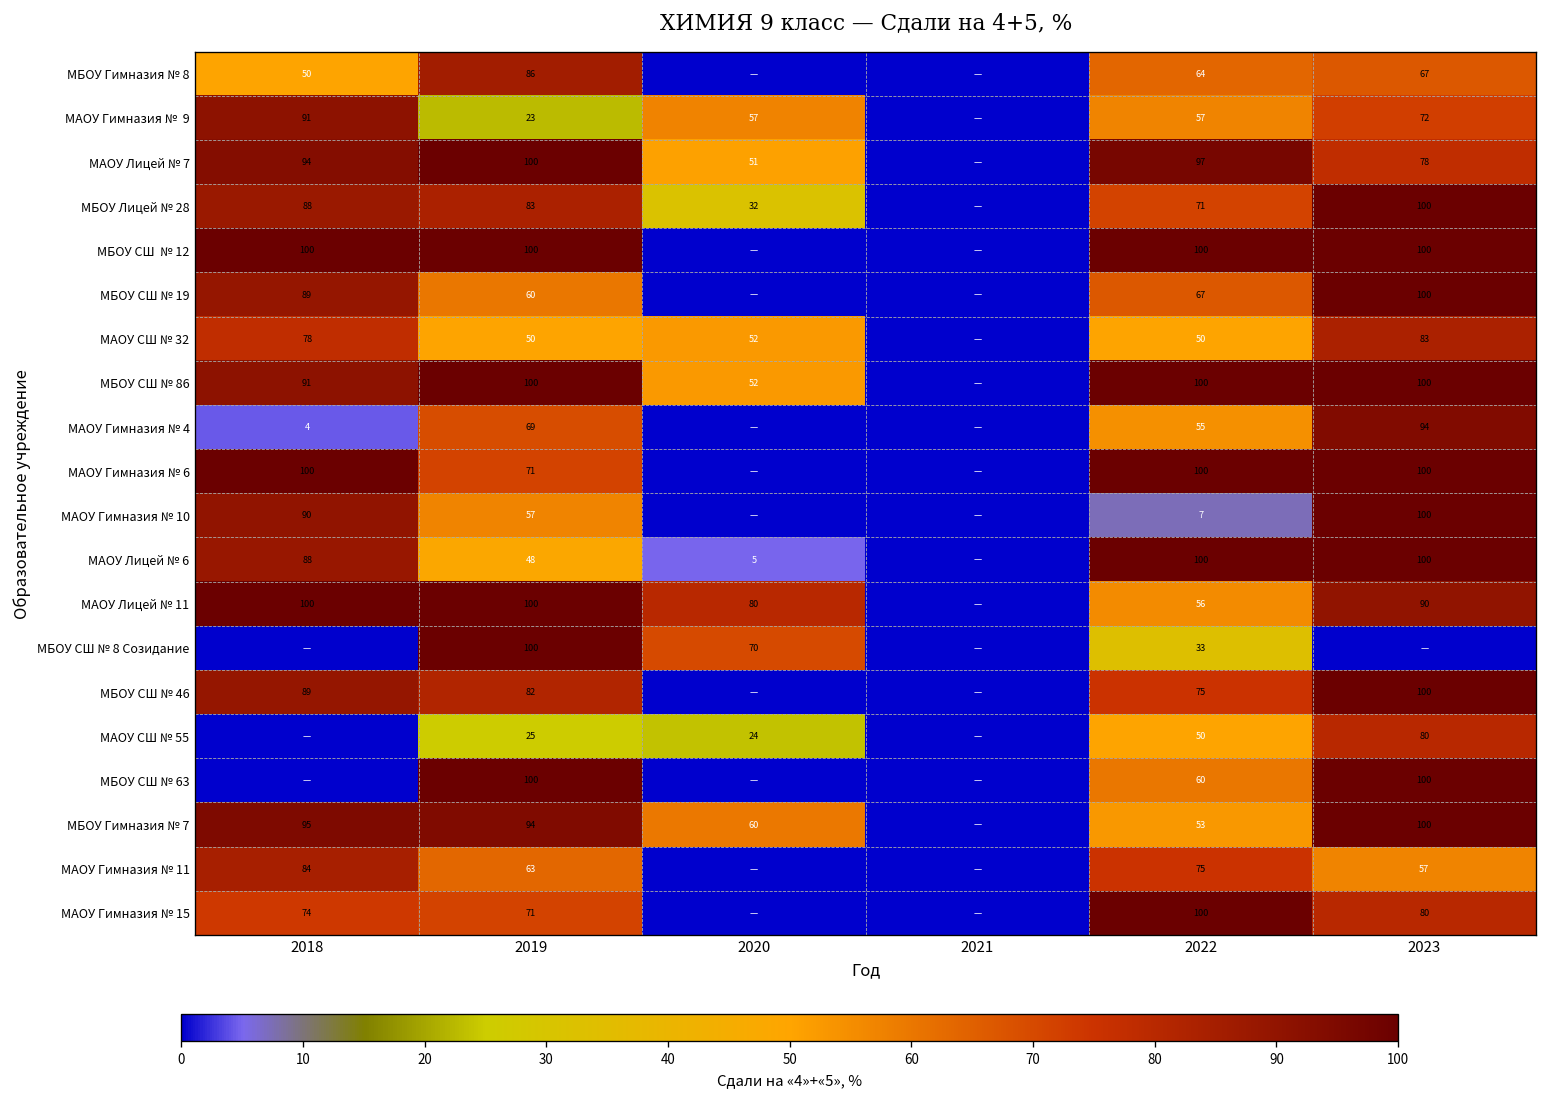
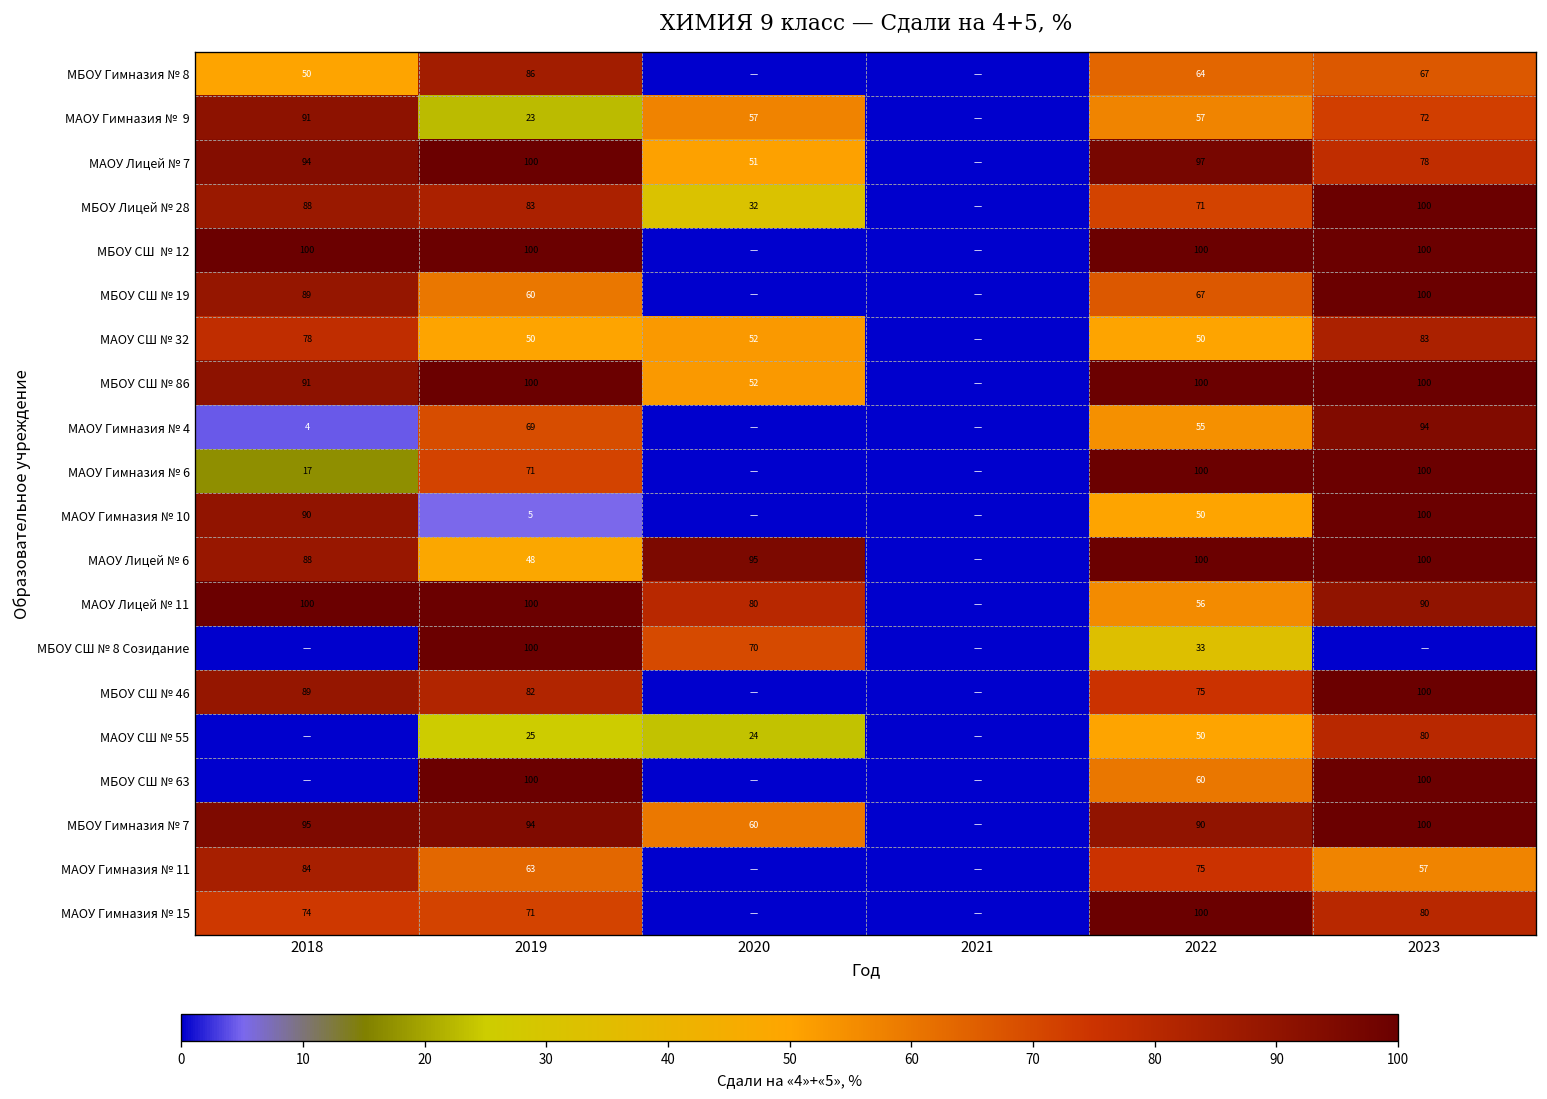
МАОУ Гимназия № 6, 2018: 100 -> 17
МАОУ Гимназия № 10, 2019: 57 -> 5
МАОУ Гимназия № 10, 2022: 7 -> 50
МАОУ Лицей № 6, 2020: 5 -> 95
МБОУ Гимназия № 7, 2022: 53 -> 90
